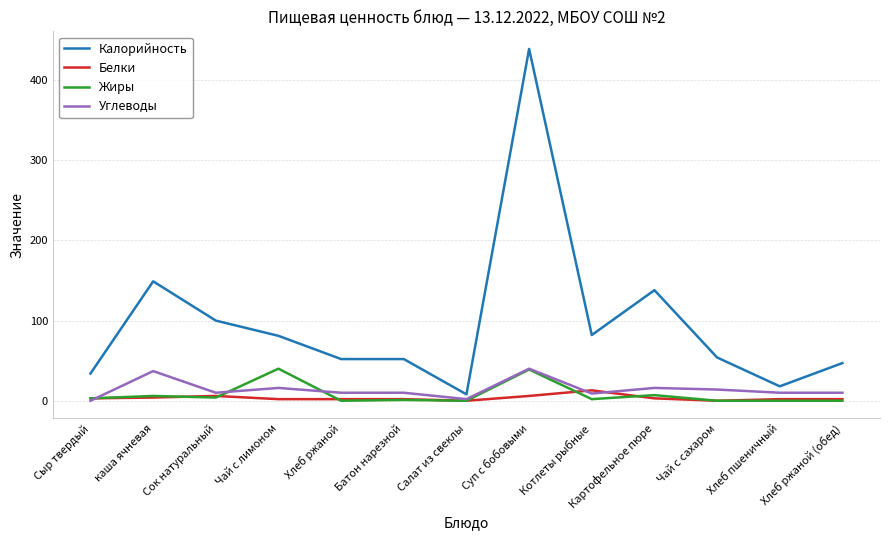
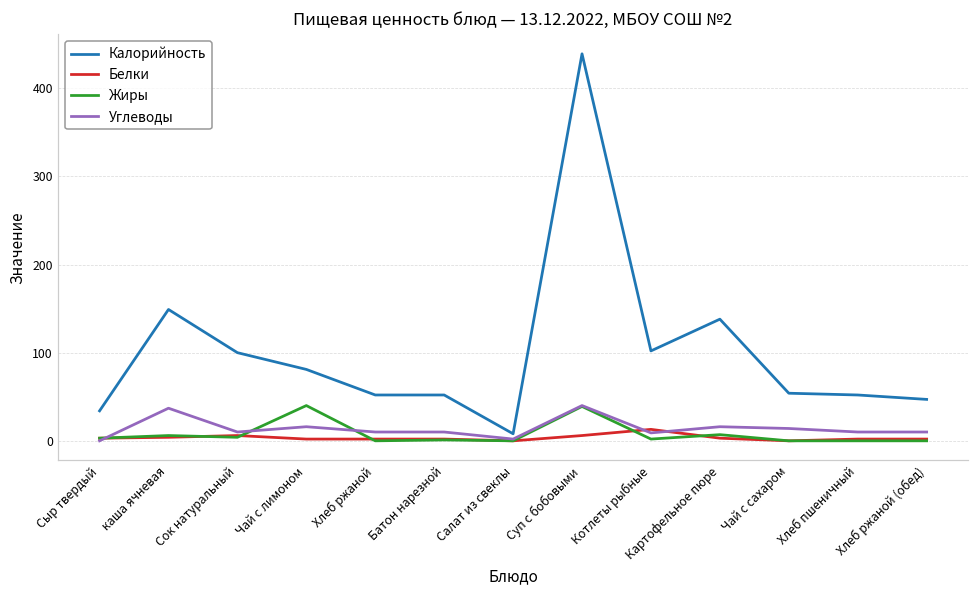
Калорийность, Котлеты рыбные: 80 -> 100
Калорийность, Хлеб пшеничный: 20 -> 50
